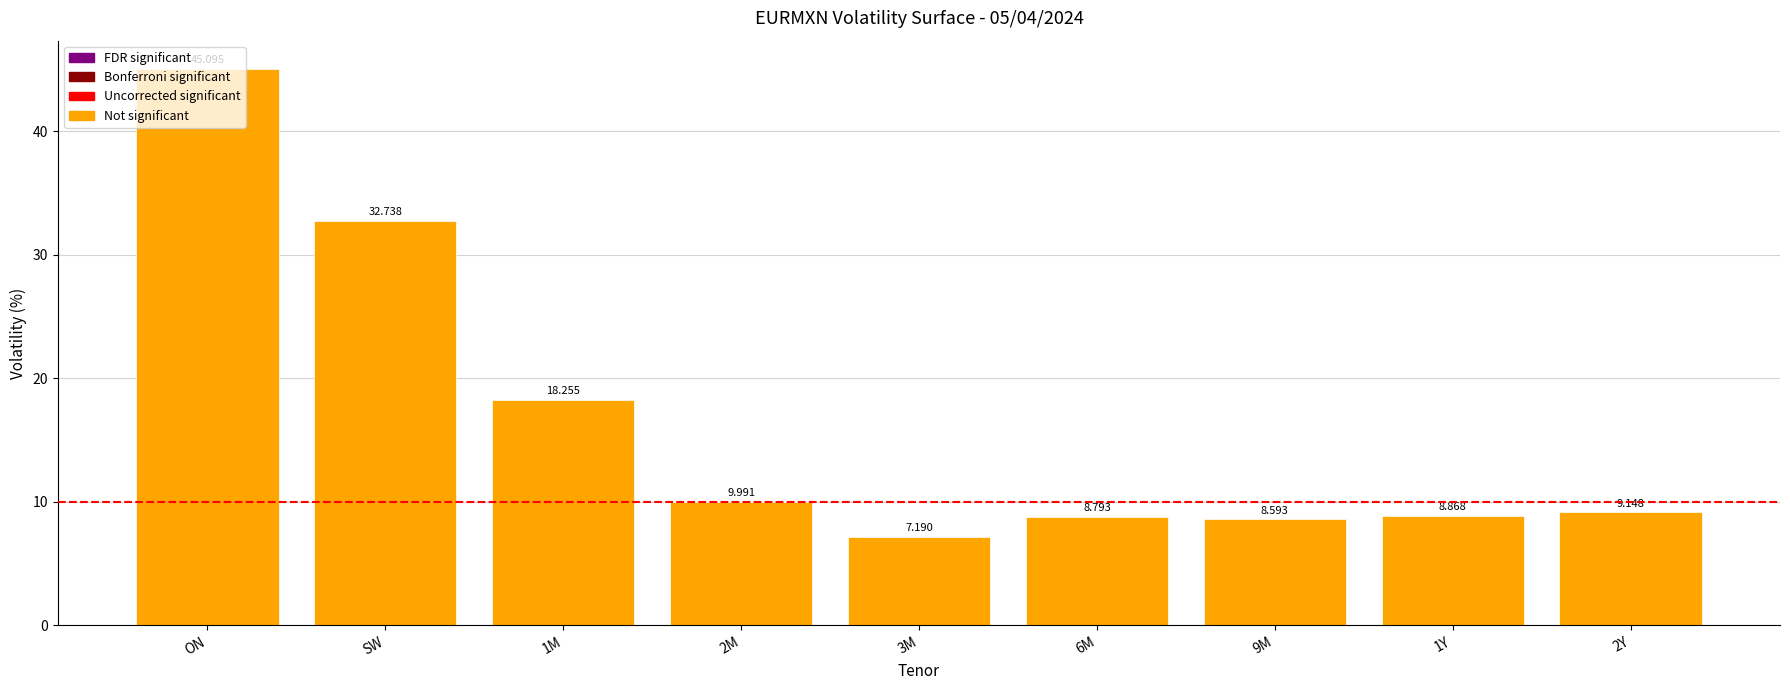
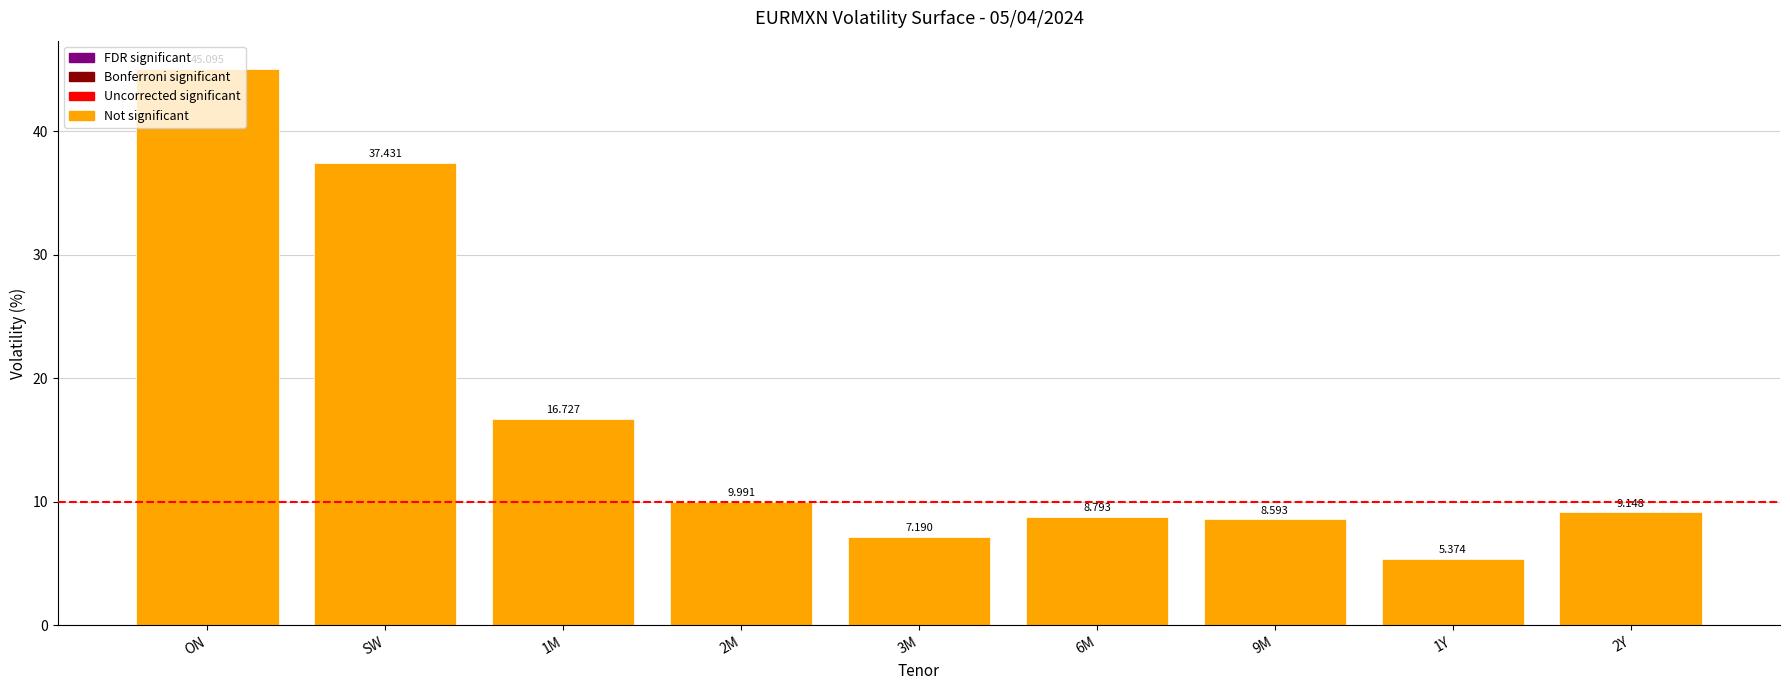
SW: 32.738 -> 37.431
1M: 18.255 -> 16.727
1Y: 8.868 -> 5.374
